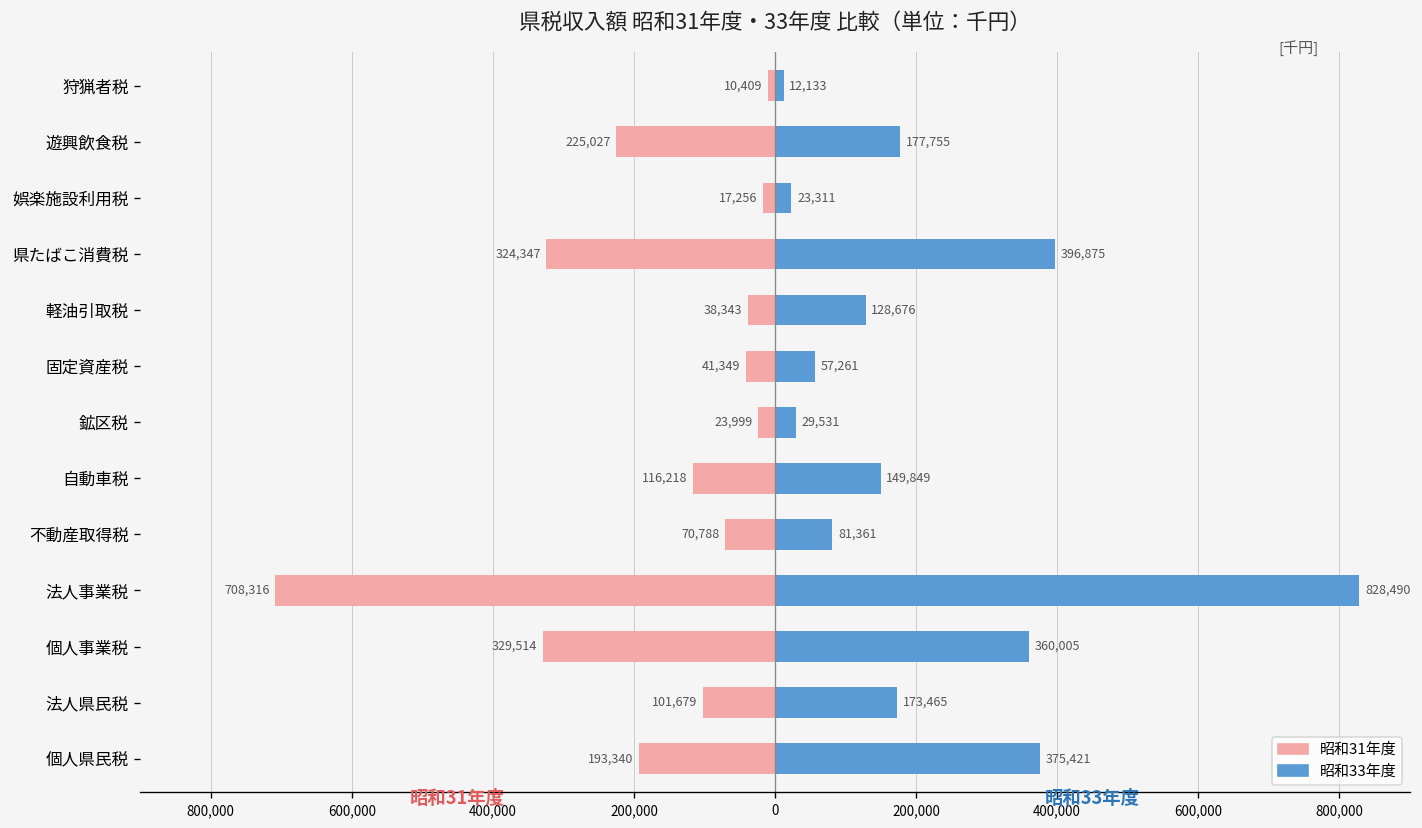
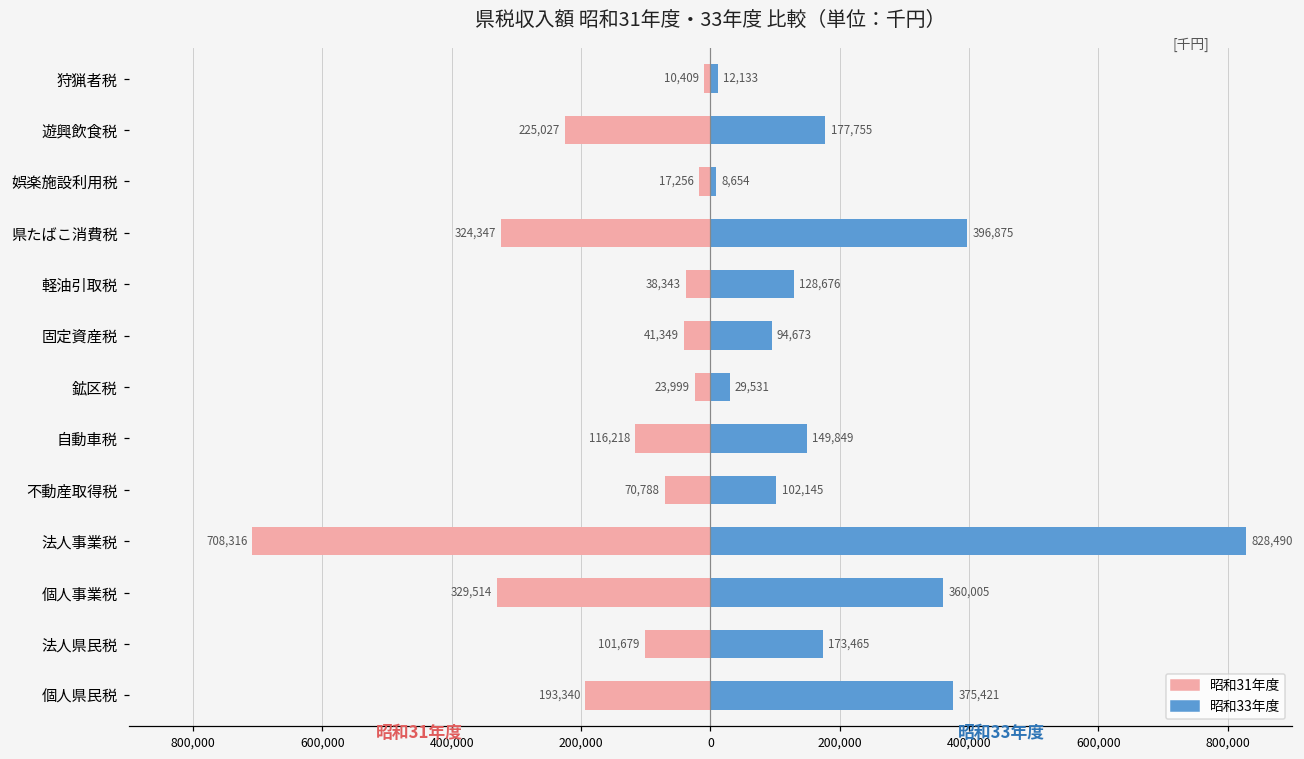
昭和33年度, 娯楽施設利用税: 23,311 -> 8,654
昭和33年度, 固定資産税: 57,261 -> 94,673
昭和33年度, 不動産取得税: 81,361 -> 102,145
